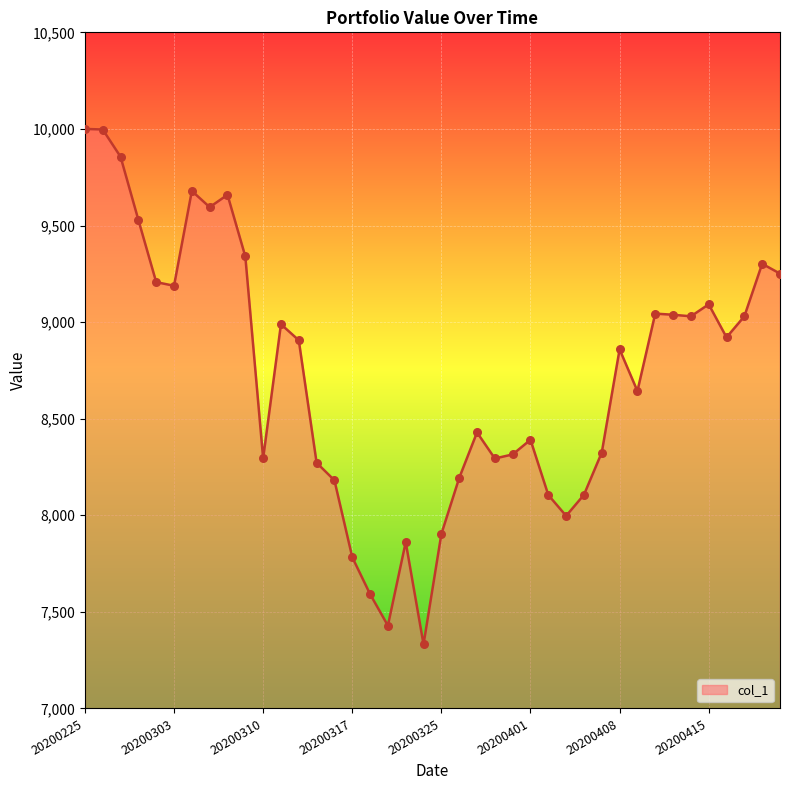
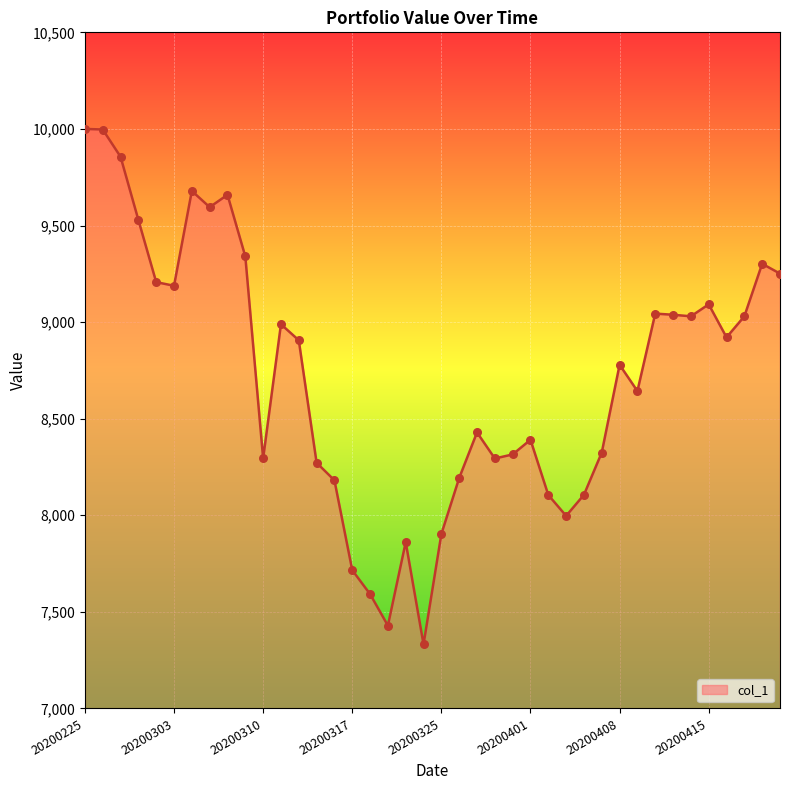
20200317: 7,780 -> 7,720
20200408: 8,860 -> 8,780
